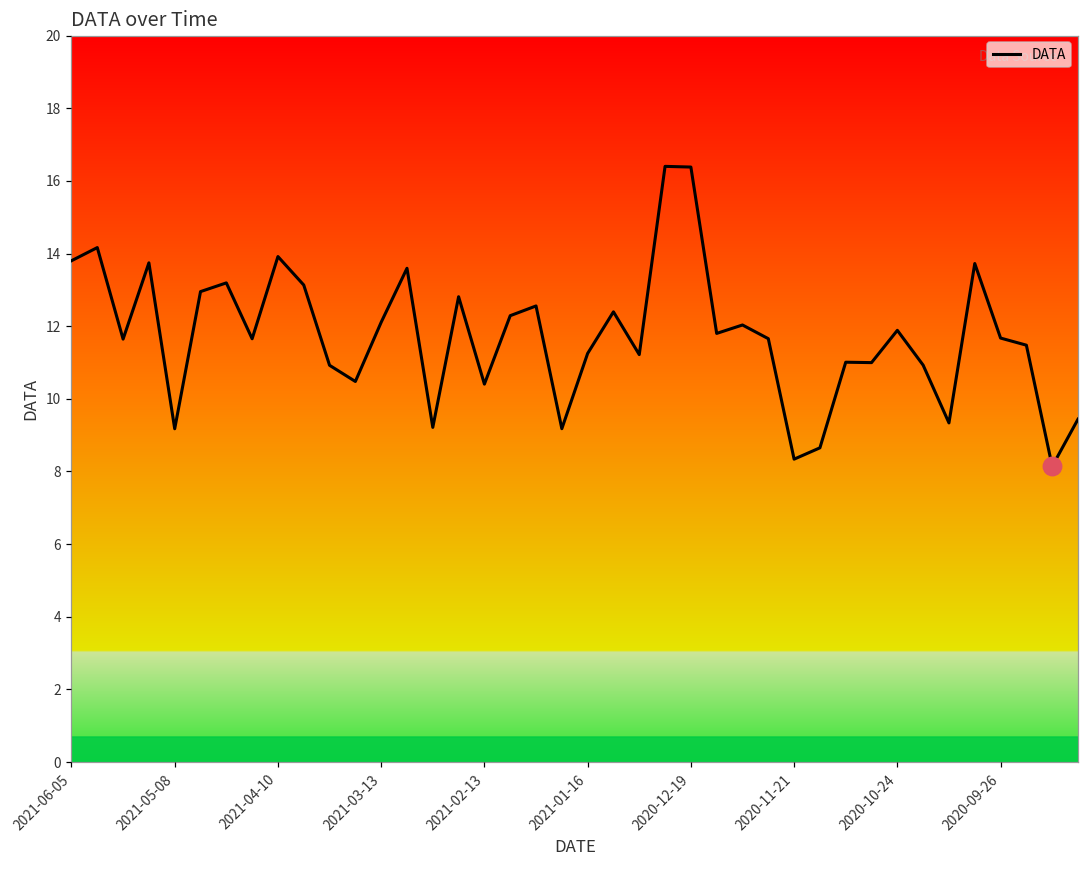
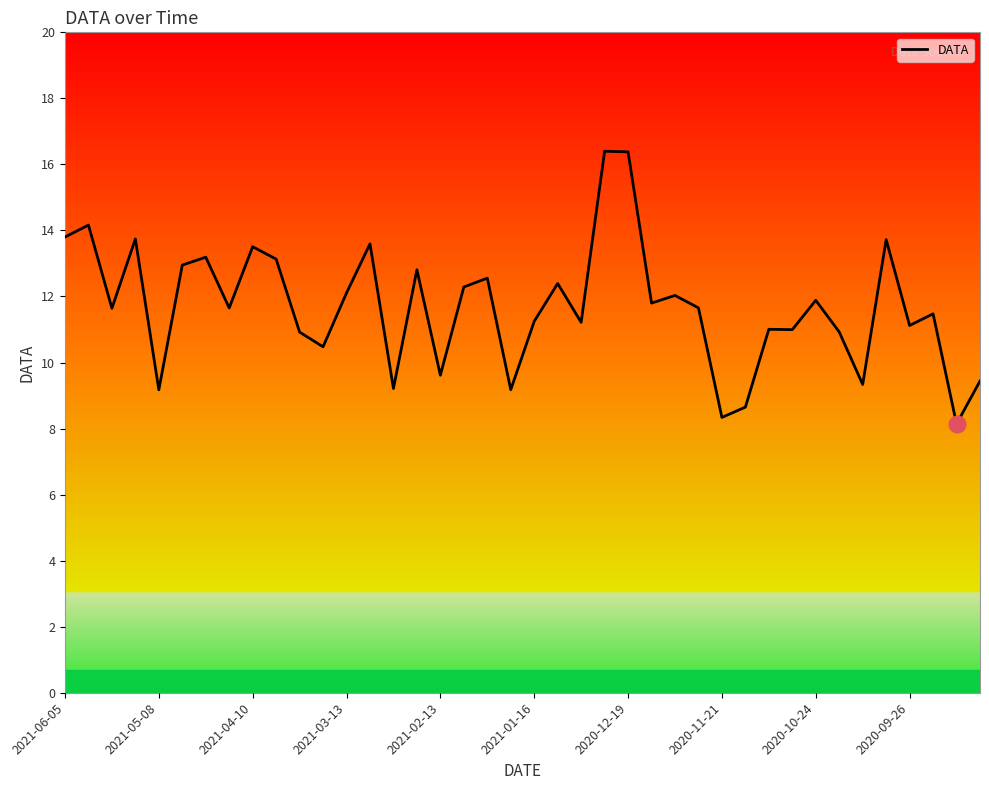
DATA, 2021-04-10: 13.9 -> 13.5
DATA, 2021-02-13: 10.4 -> 9.6
DATA, 2020-09-26: 11.7 -> 11.1
